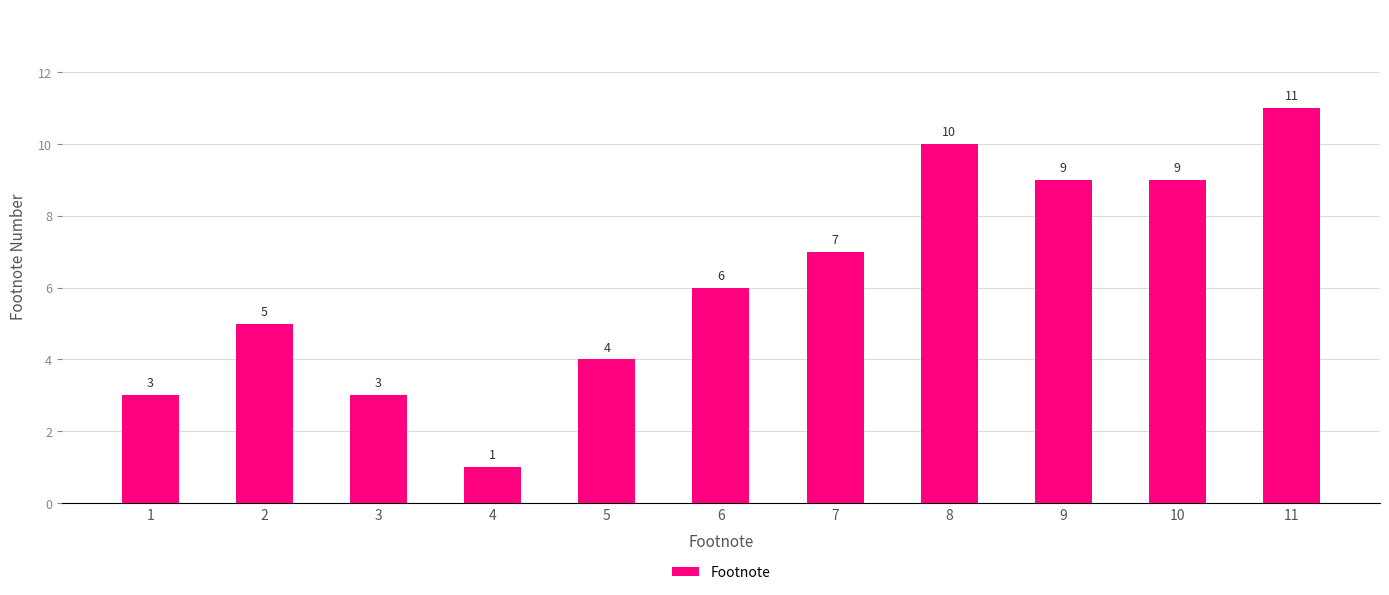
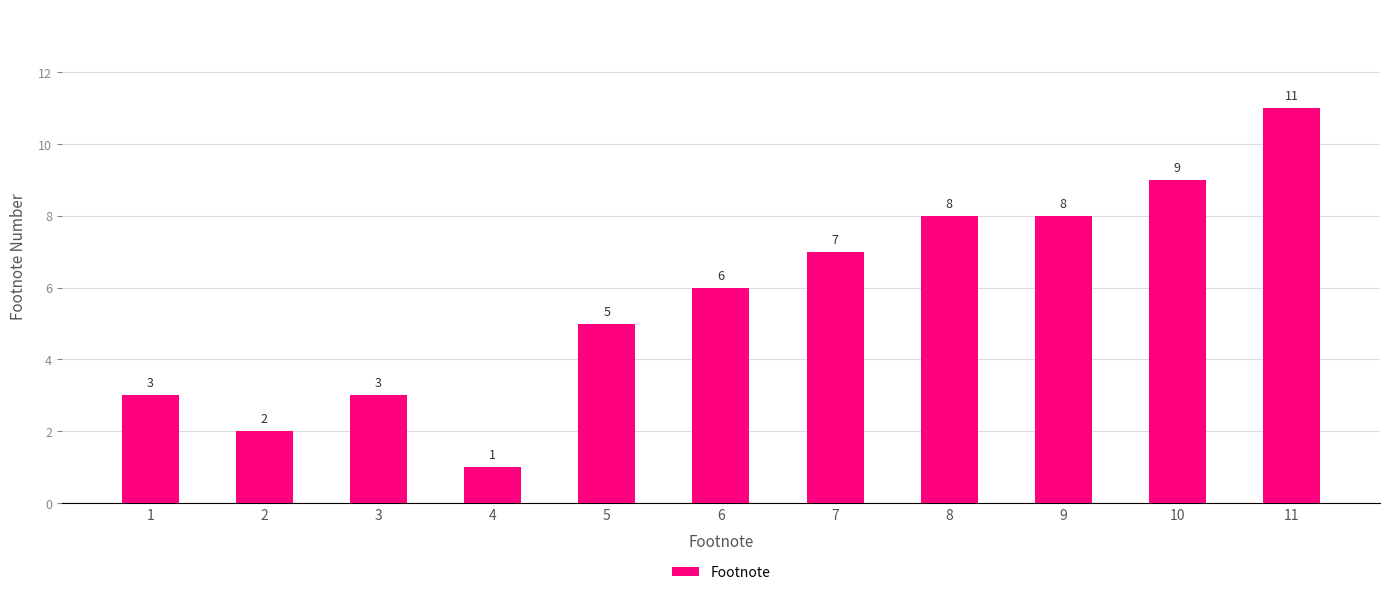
2: 5 -> 2
5: 4 -> 5
8: 10 -> 8
9: 9 -> 8
